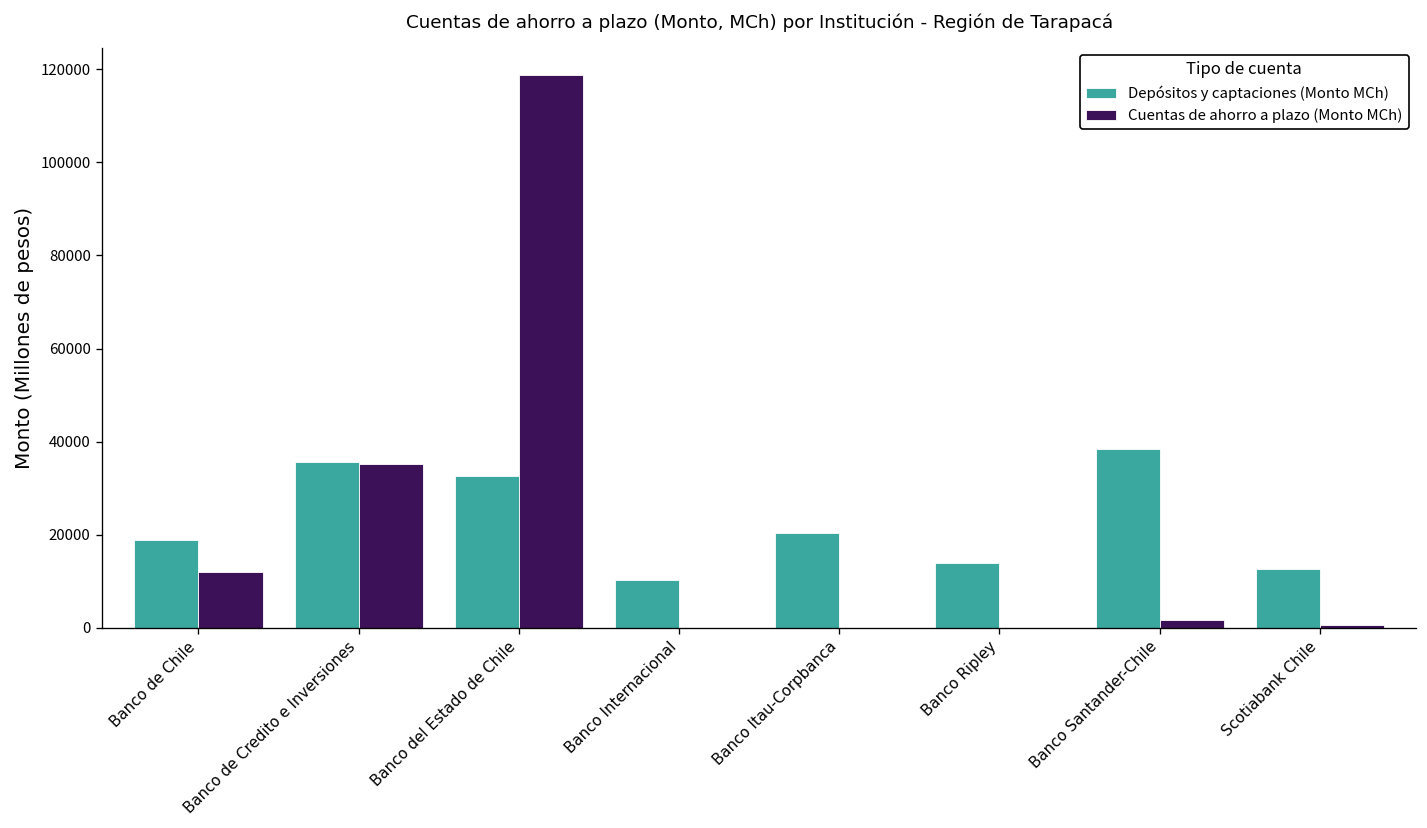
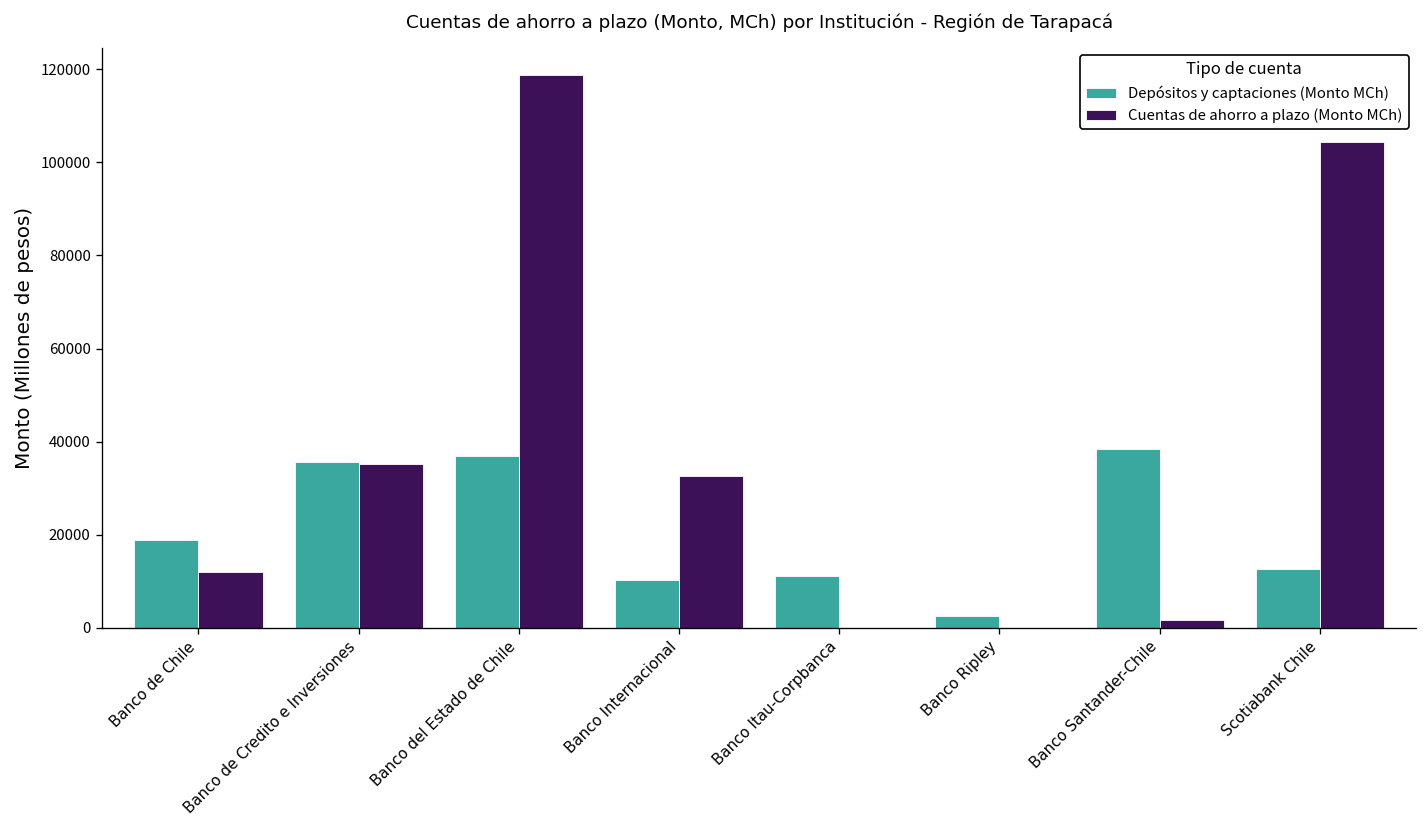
Depósitos y captaciones (Monto MCh), Banco del Estado de Chile: 33000 -> 37000
Cuentas de ahorro a plazo (Monto MCh), Banco Internacional: 0 -> 33000
Depósitos y captaciones (Monto MCh), Banco Itau-Corpbanca: 20000 -> 11000
Depósitos y captaciones (Monto MCh), Banco Ripley: 14000 -> 2000
Cuentas de ahorro a plazo (Monto MCh), Scotiabank Chile: 1000 -> 104000
